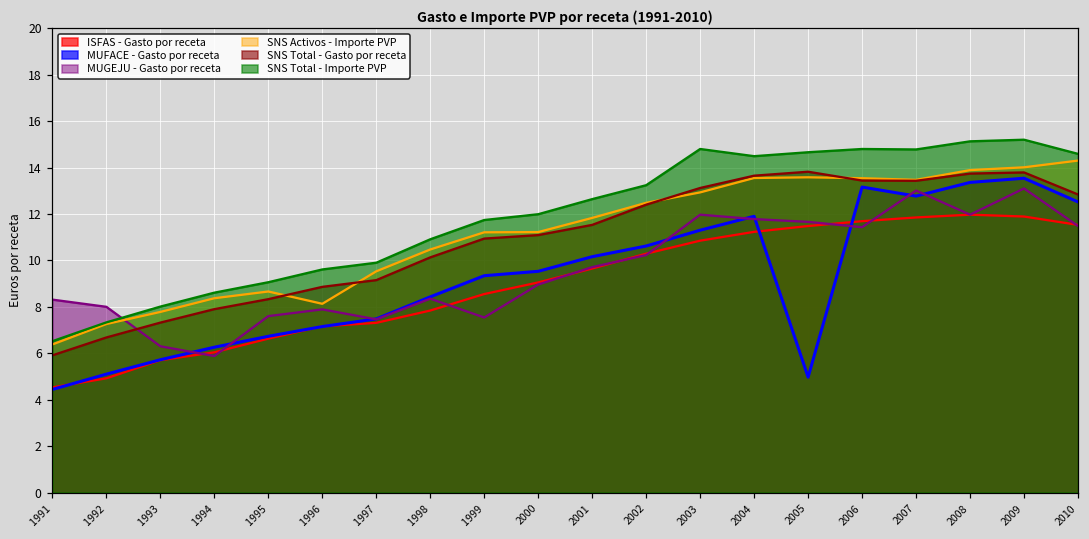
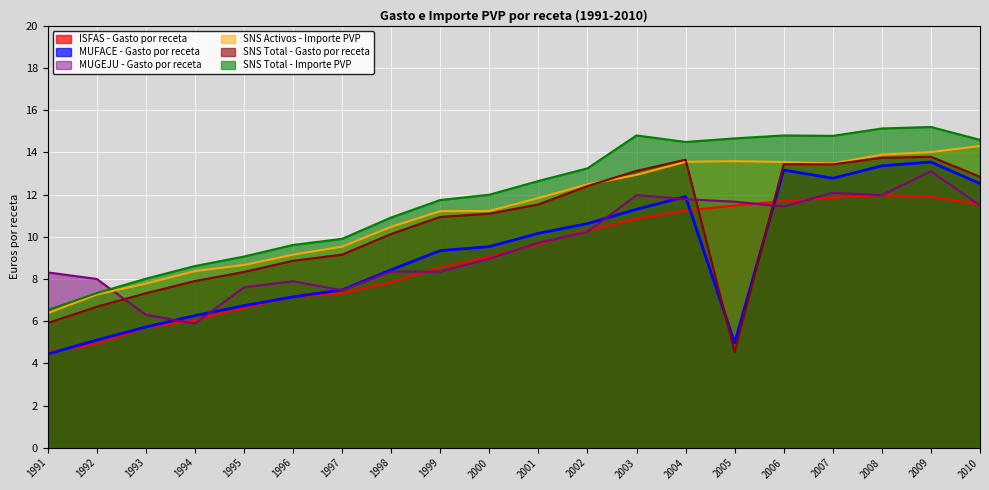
SNS Activos - Importe PVP, 1996: 8.1 -> 9.2
MUGEJU - Gasto por receta, 1999: 7.5 -> 8.3
SNS Total - Gasto por receta, 2005: 13.8 -> 4.5
MUGEJU - Gasto por receta, 2007: 13.0 -> 12.1
